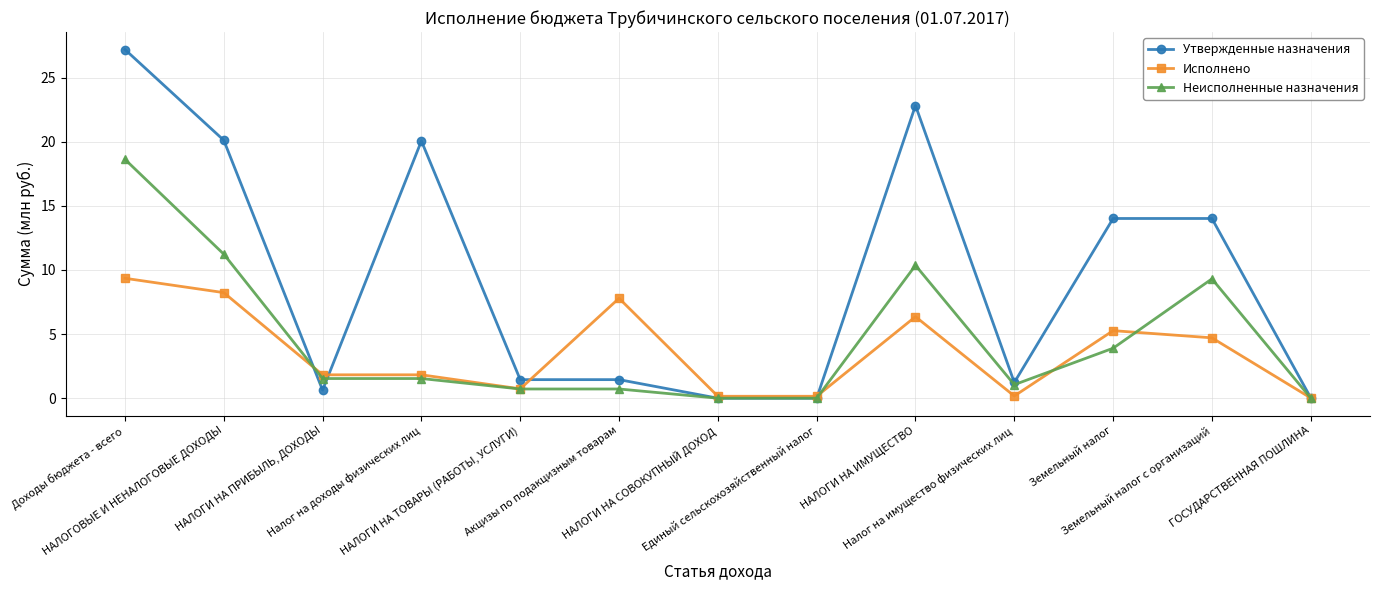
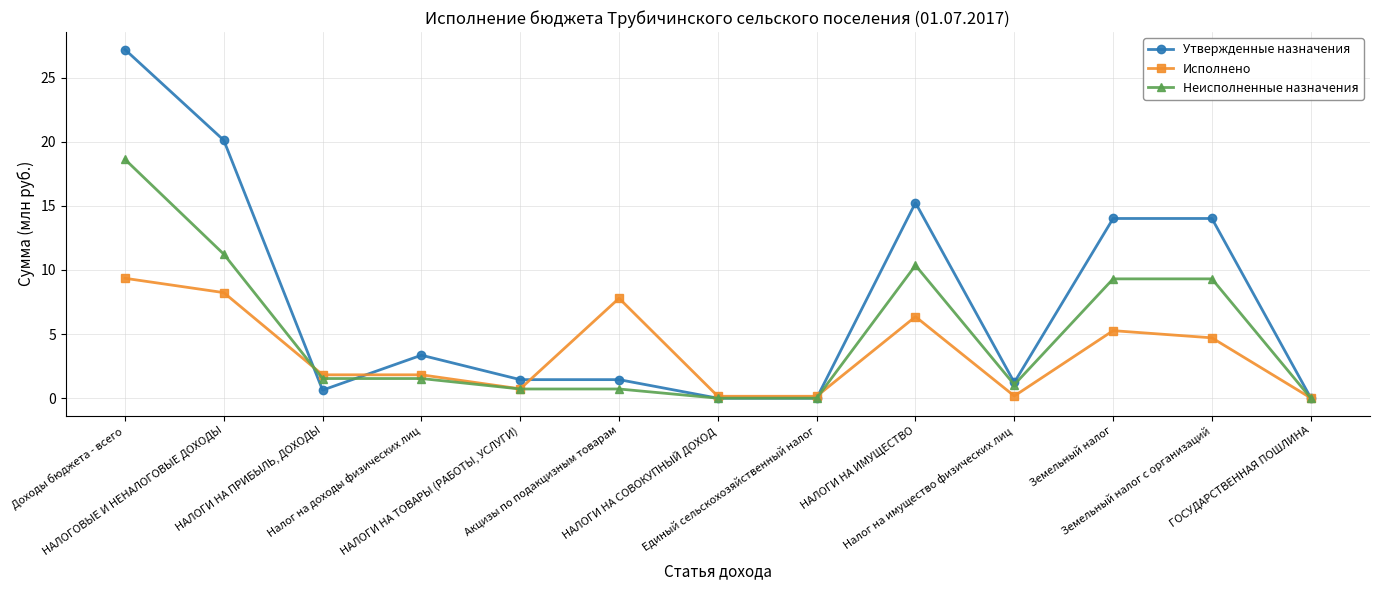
Утвержденные назначения, Налог на доходы физических лиц: 20.1 -> 3.4
Утвержденные назначения, НАЛОГИ НА ИМУЩЕСТВО: 22.8 -> 15.2
Неисполненные назначения, Земельный налог: 3.9 -> 9.3
